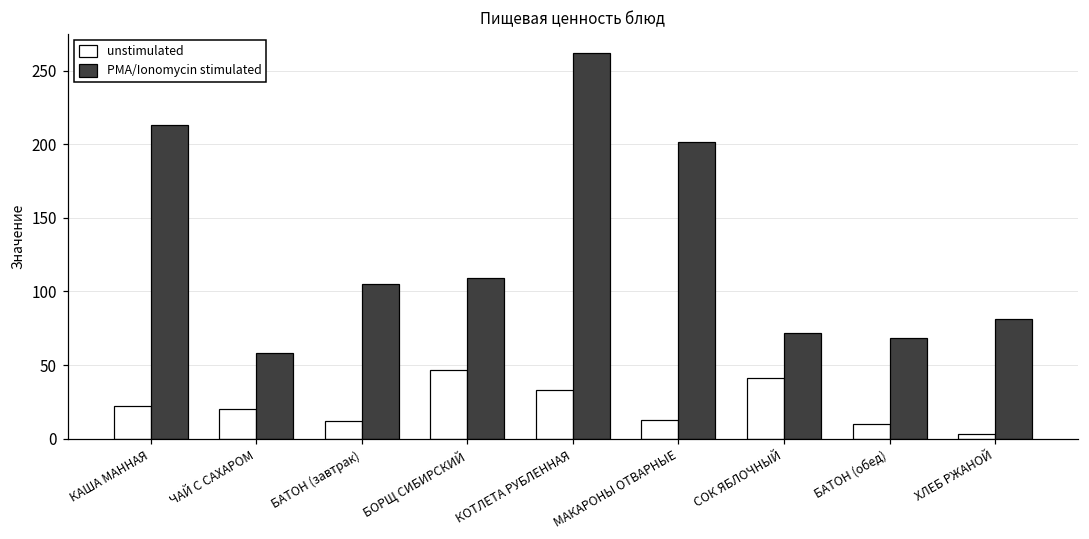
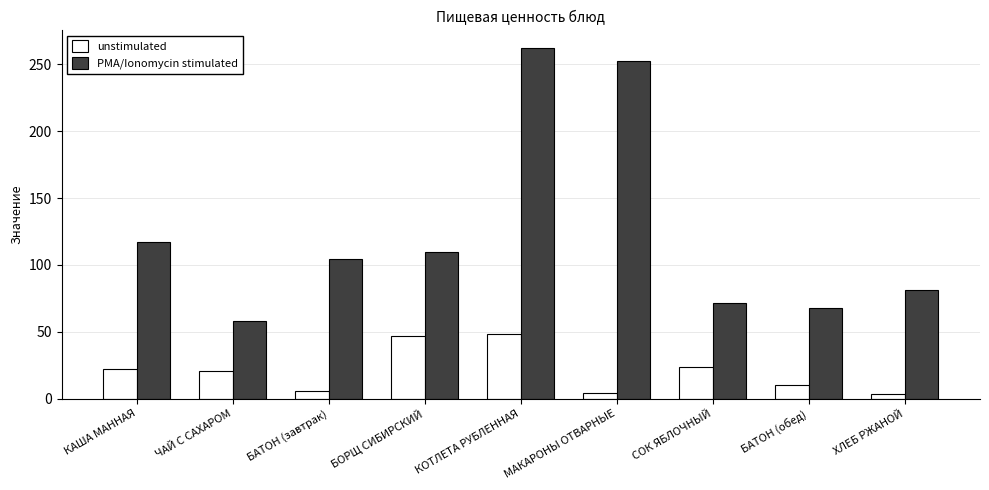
PMA/Ionomycin stimulated, КАША МАННАЯ: 213 -> 117
unstimulated, БАТОН (завтрак): 12 -> 6
unstimulated, КОТЛЕТА РУБЛЕННАЯ: 33 -> 48
unstimulated, МАКАРОНЫ ОТВАРНЫЕ: 13 -> 4
PMA/Ionomycin stimulated, МАКАРОНЫ ОТВАРНЫЕ: 201 -> 252
unstimulated, СОК ЯБЛОЧНЫЙ: 41 -> 24
